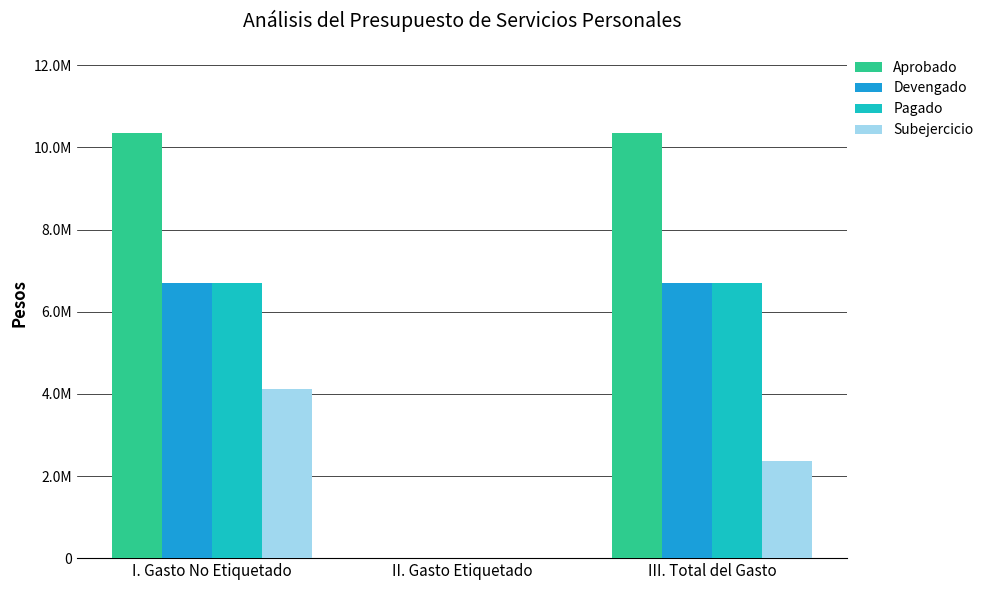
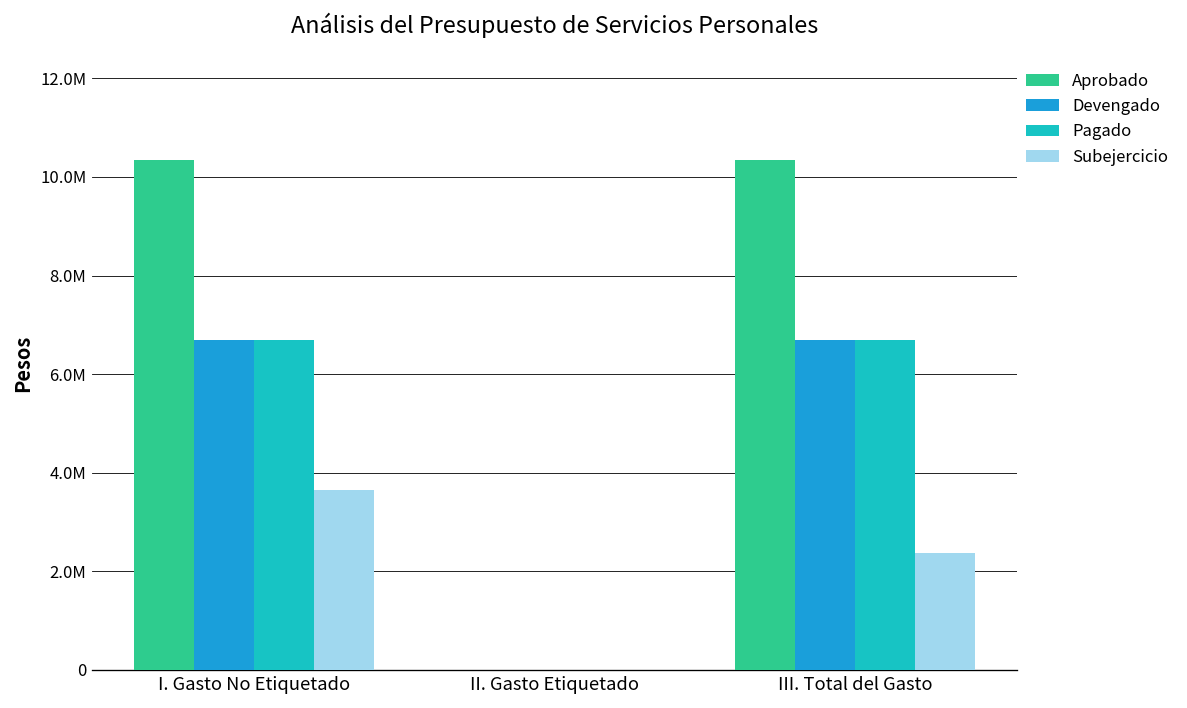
Subejercicio, I. Gasto No Etiquetado: 4100000 -> 3700000
